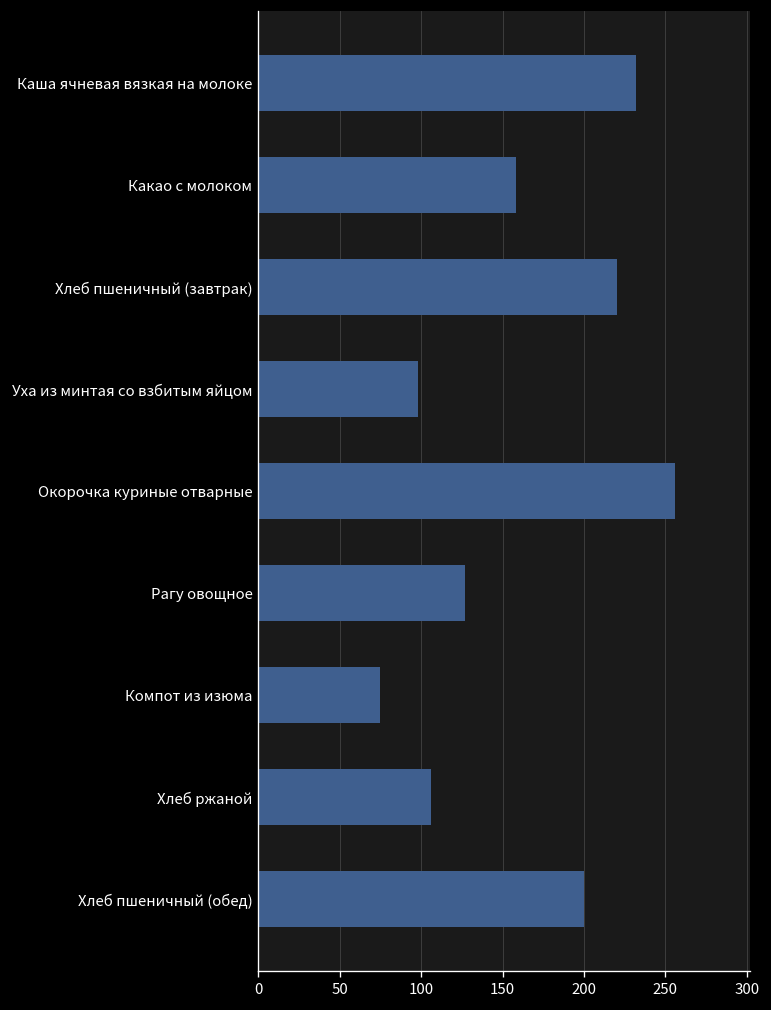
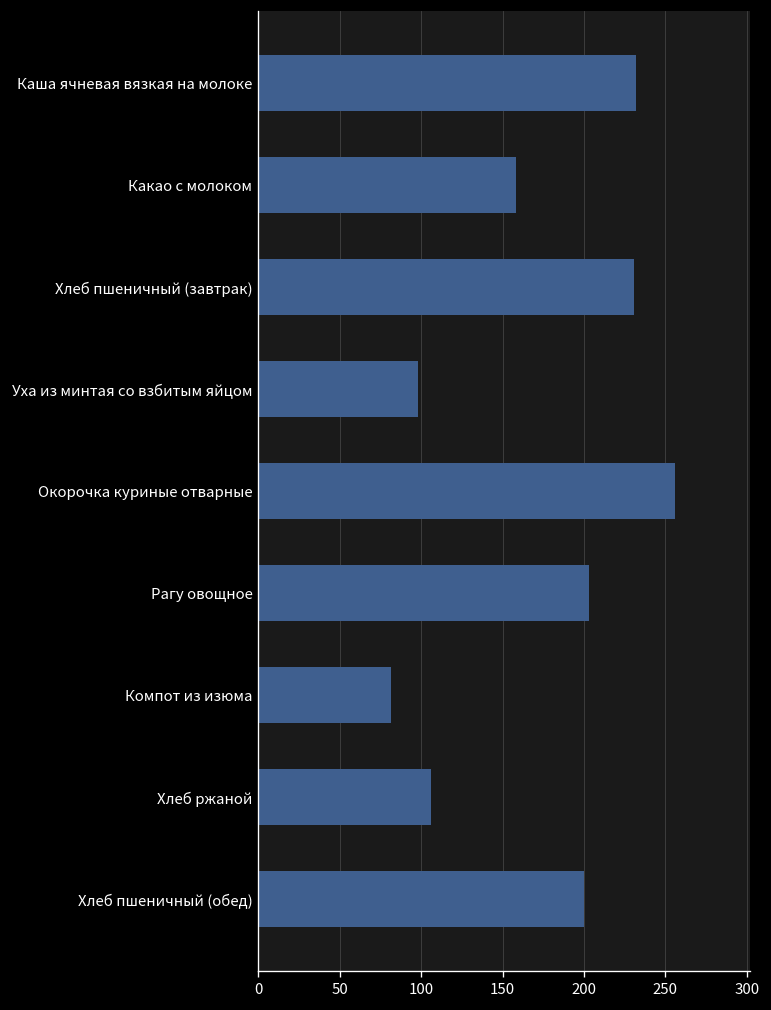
Хлеб пшеничный (завтрак): 220 -> 231
Рагу овощное: 127 -> 203
Компот из изюма: 75 -> 82
